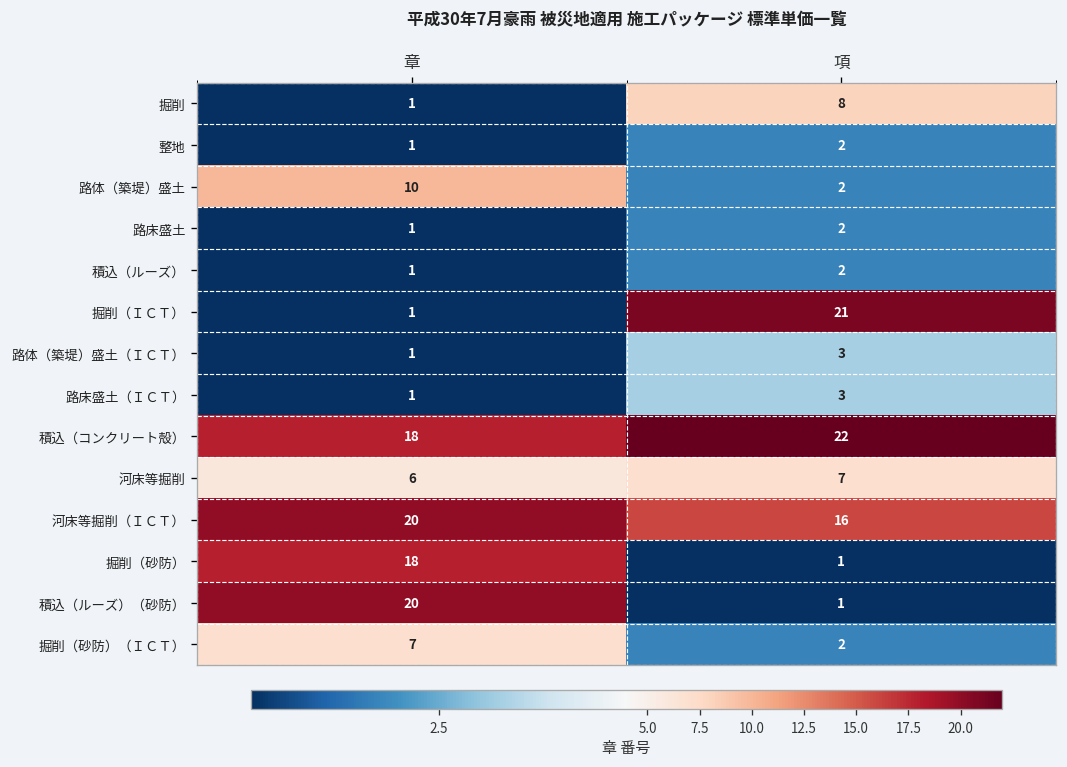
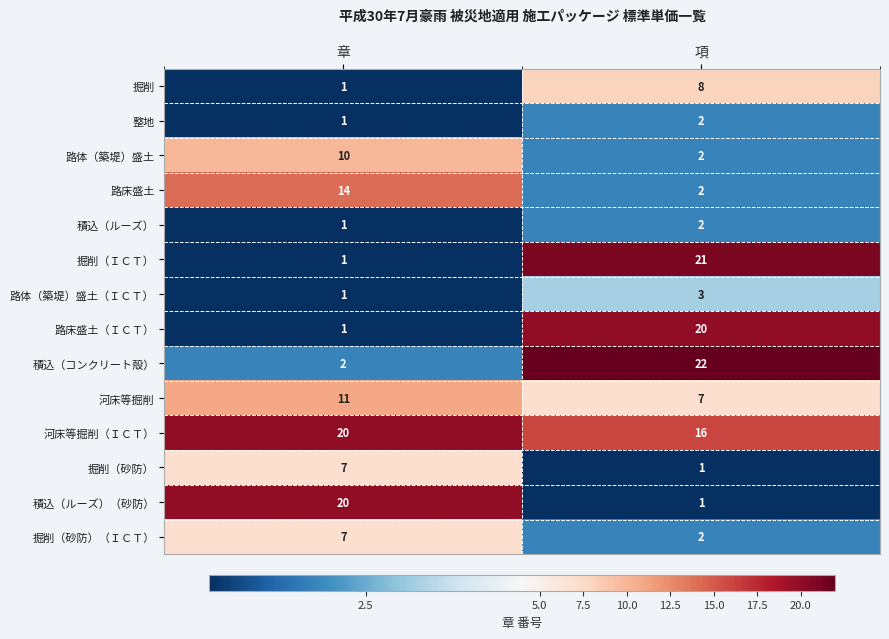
路床盛土, 章: 1 -> 14
路床盛土（ＩＣＴ）, 項: 3 -> 20
積込（コンクリート殻）, 章: 18 -> 2
河床等掘削, 章: 6 -> 11
掘削（砂防）, 章: 18 -> 7
